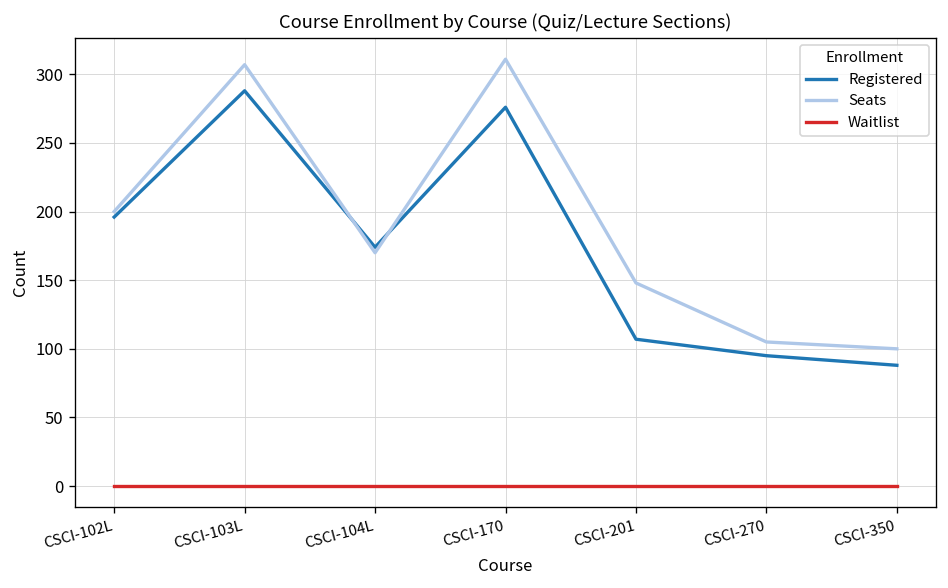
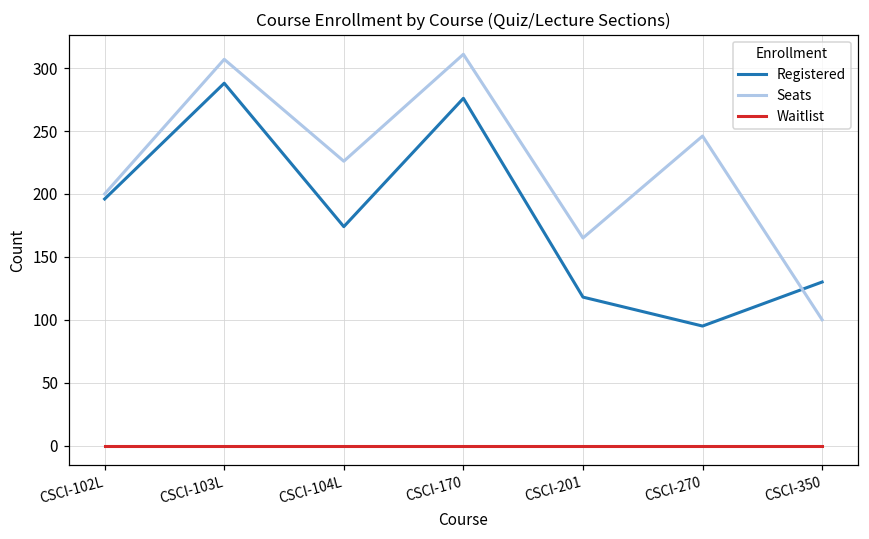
Seats, CSCI-104L: 170 -> 226
Registered, CSCI-201: 107 -> 118
Seats, CSCI-201: 148 -> 165
Seats, CSCI-270: 105 -> 246
Registered, CSCI-350: 88 -> 130
